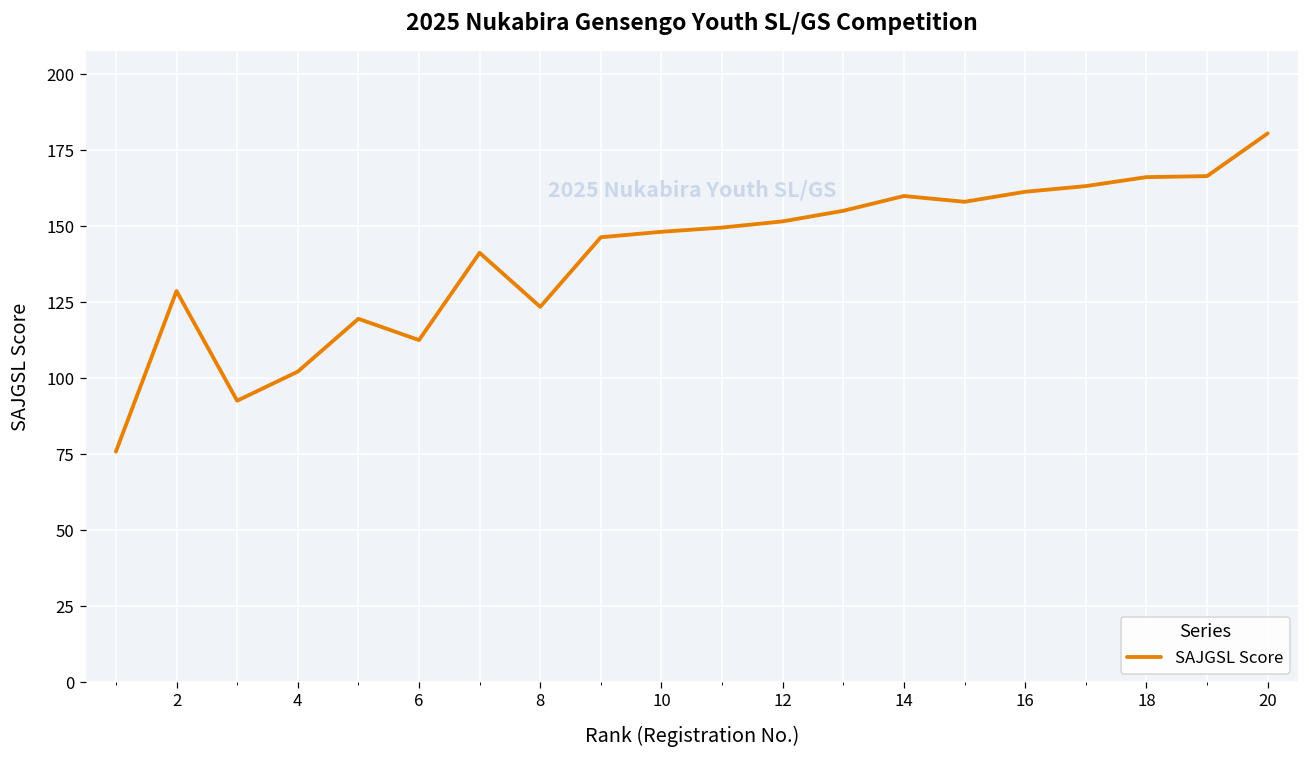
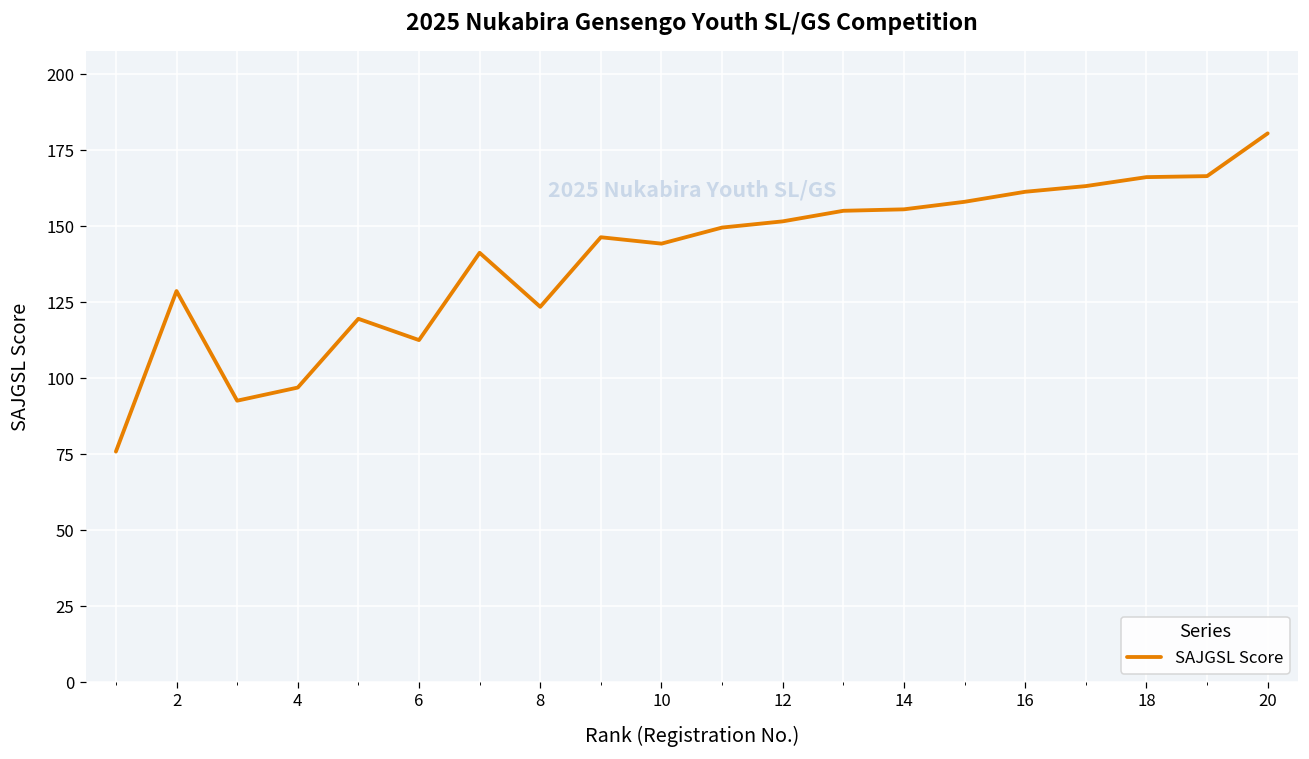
4: 102 -> 97
10: 148 -> 144
14: 160 -> 156
